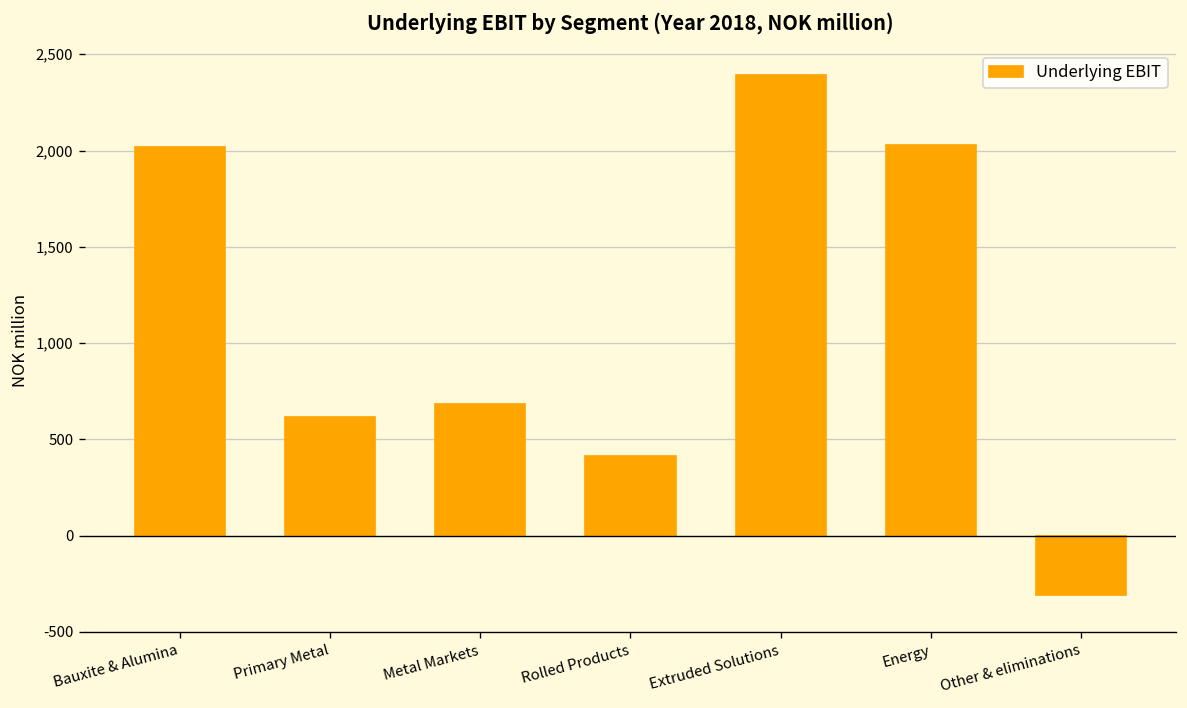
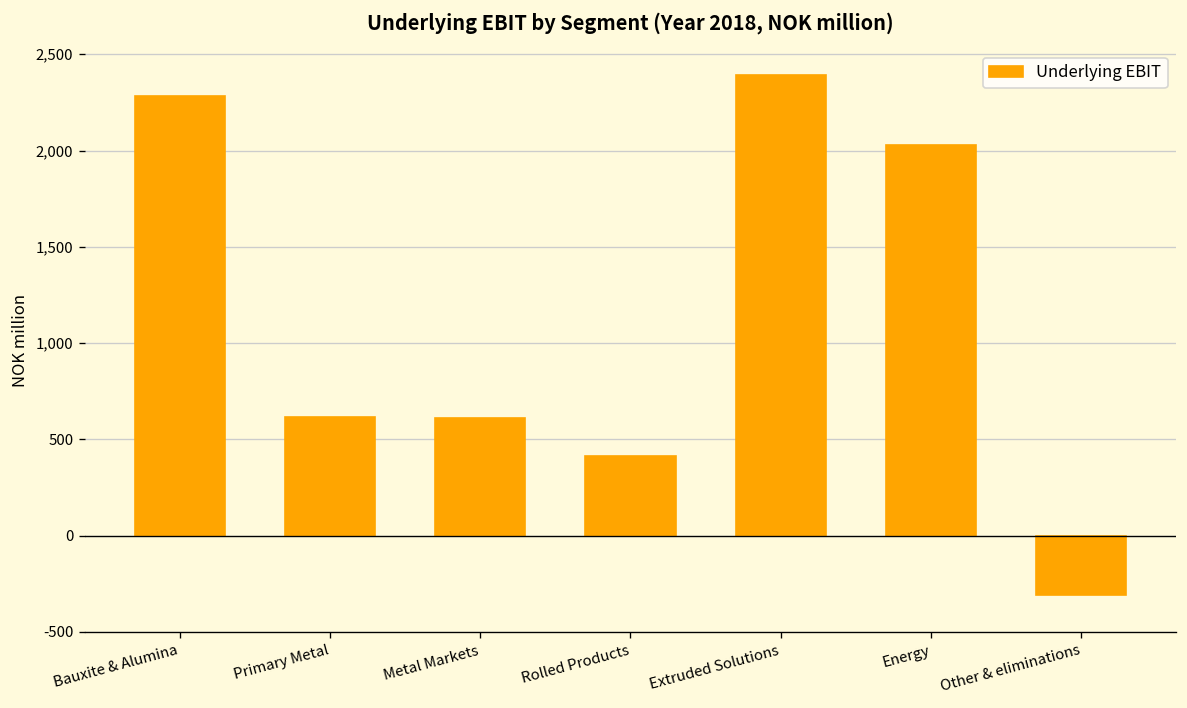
Bauxite & Alumina: 2,020 -> 2,280
Metal Markets: 690 -> 610
